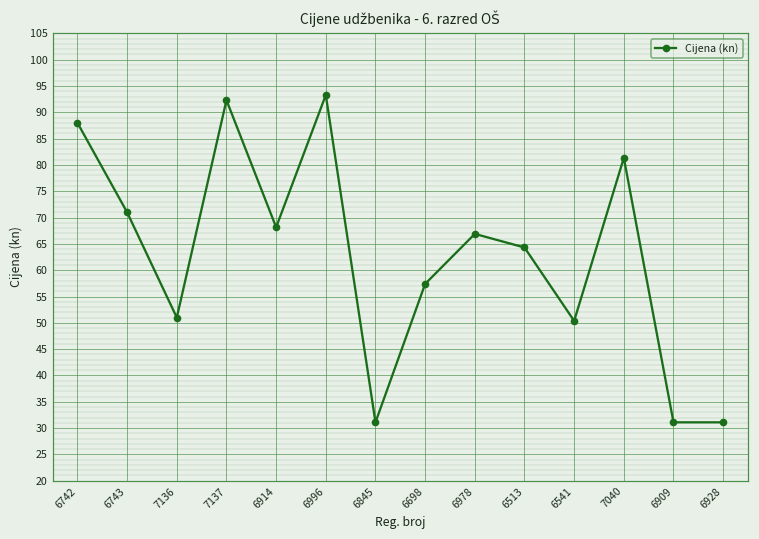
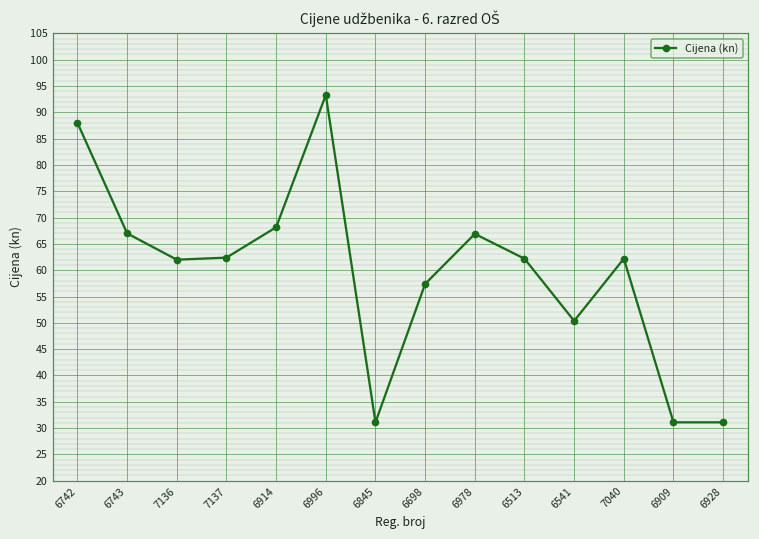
6743: 71 -> 67
7136: 51 -> 62
7137: 92 -> 62
6513: 64 -> 62
7040: 81 -> 62
